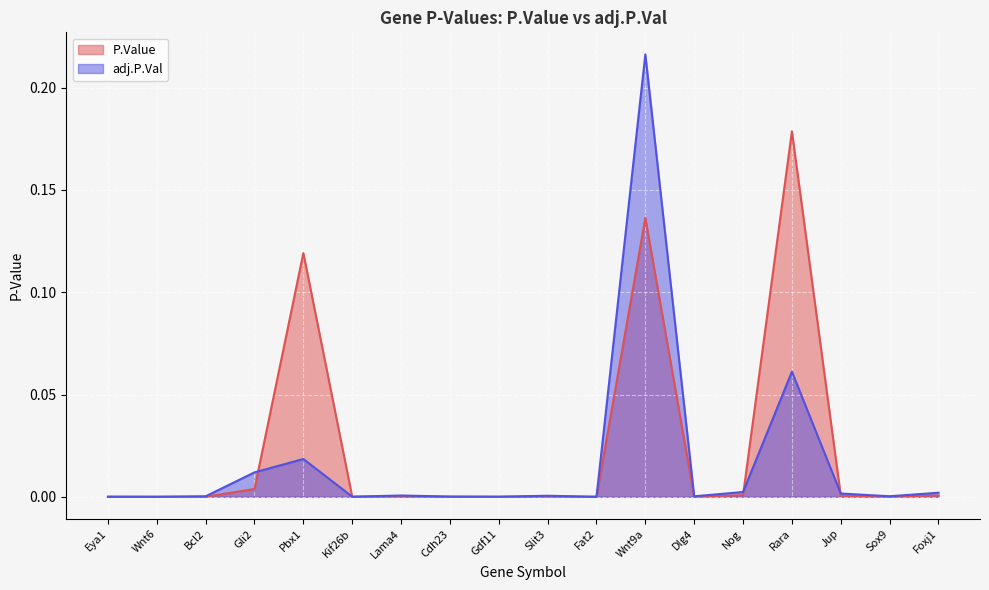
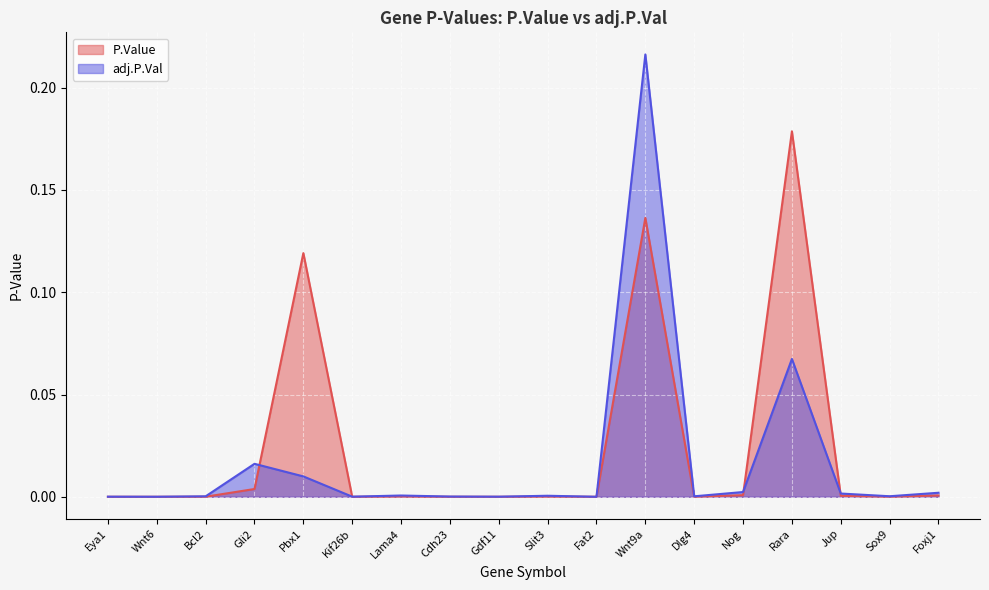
adj.P.Val, Gli2: 0.012 -> 0.016
adj.P.Val, Pbx1: 0.018 -> 0.010
adj.P.Val, Rara: 0.061 -> 0.067
